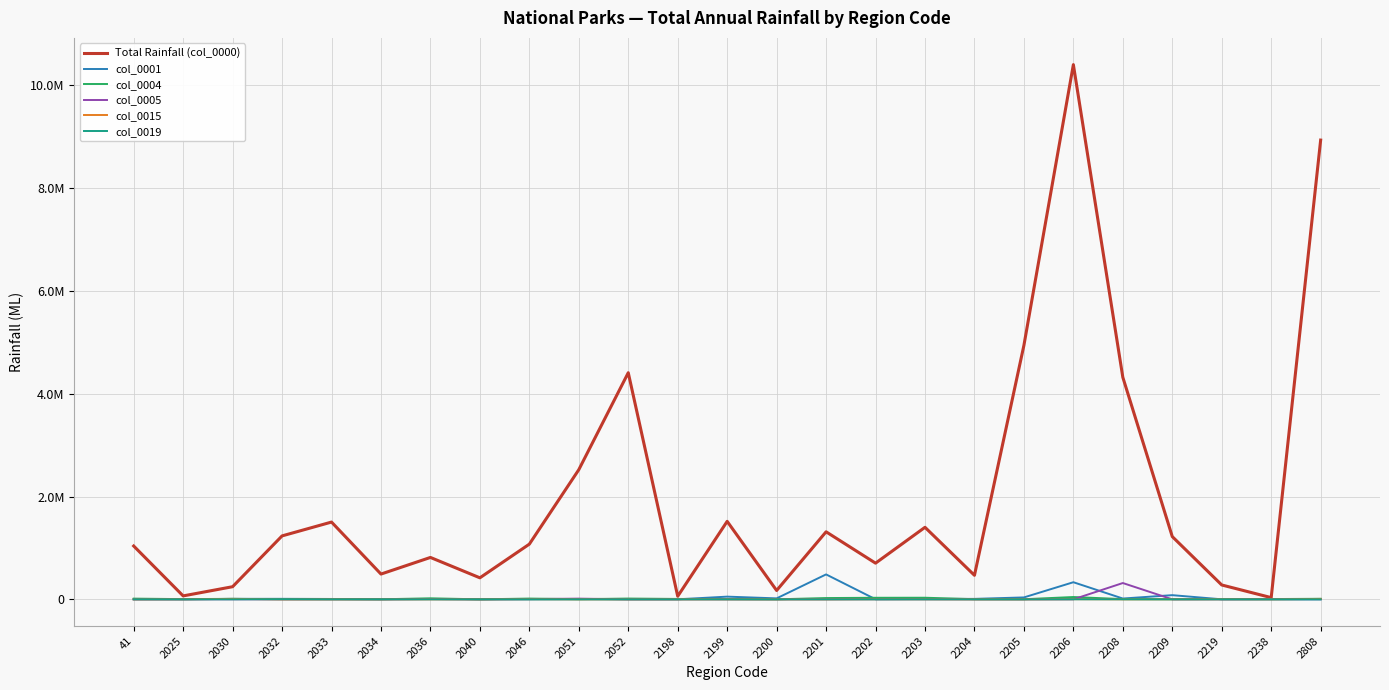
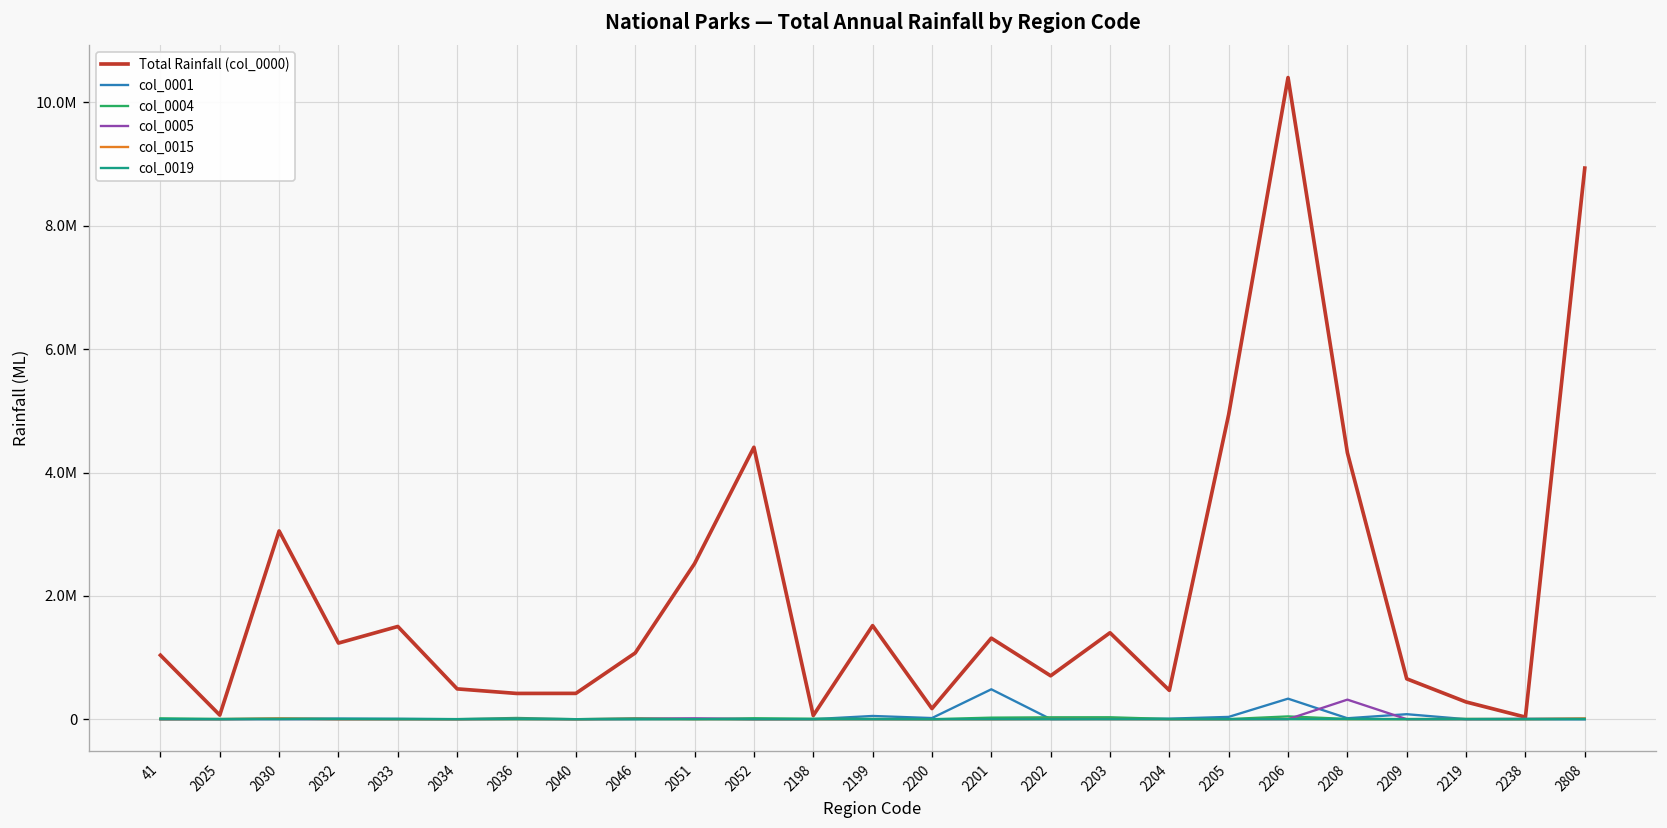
Total Rainfall (col_0000), 2030: 200000 -> 3100000
Total Rainfall (col_0000), 2036: 800000 -> 400000
Total Rainfall (col_0000), 2209: 1200000 -> 700000
